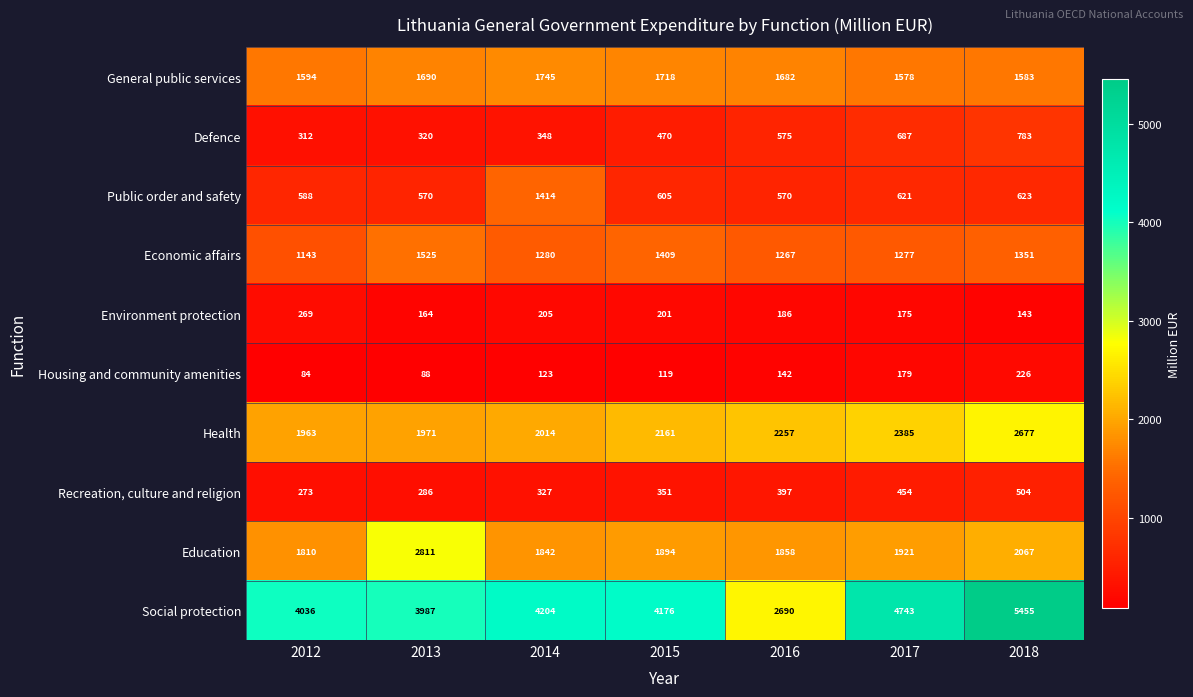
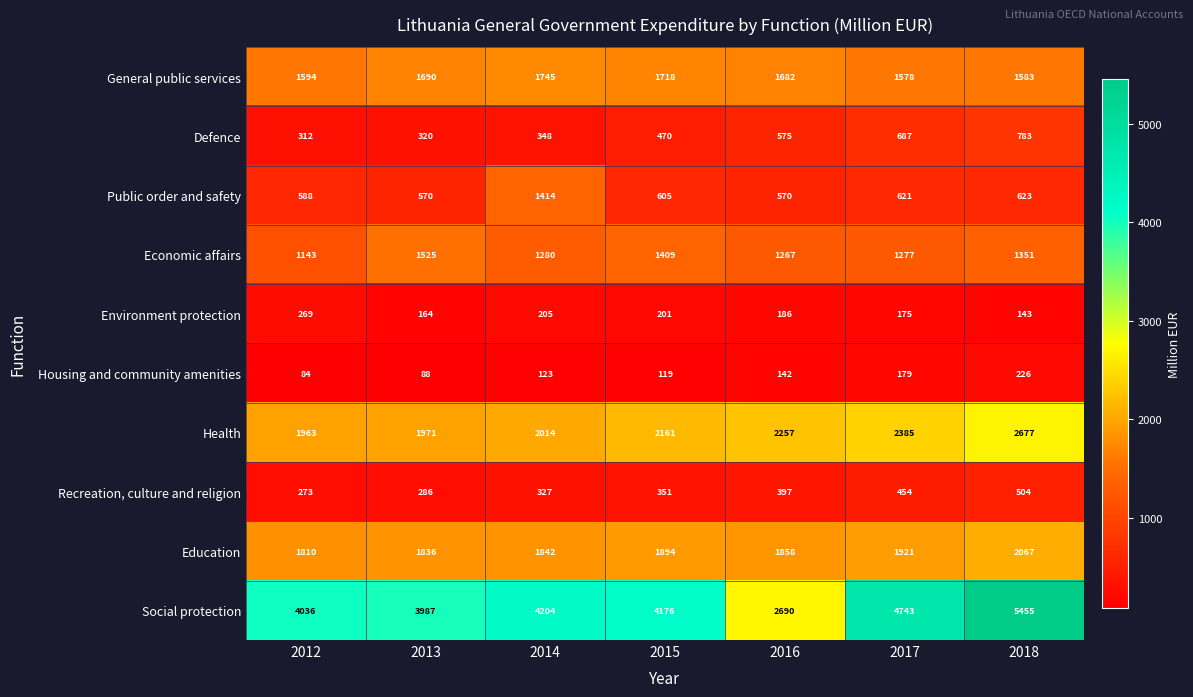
Education, 2013: 2811 -> 1836
